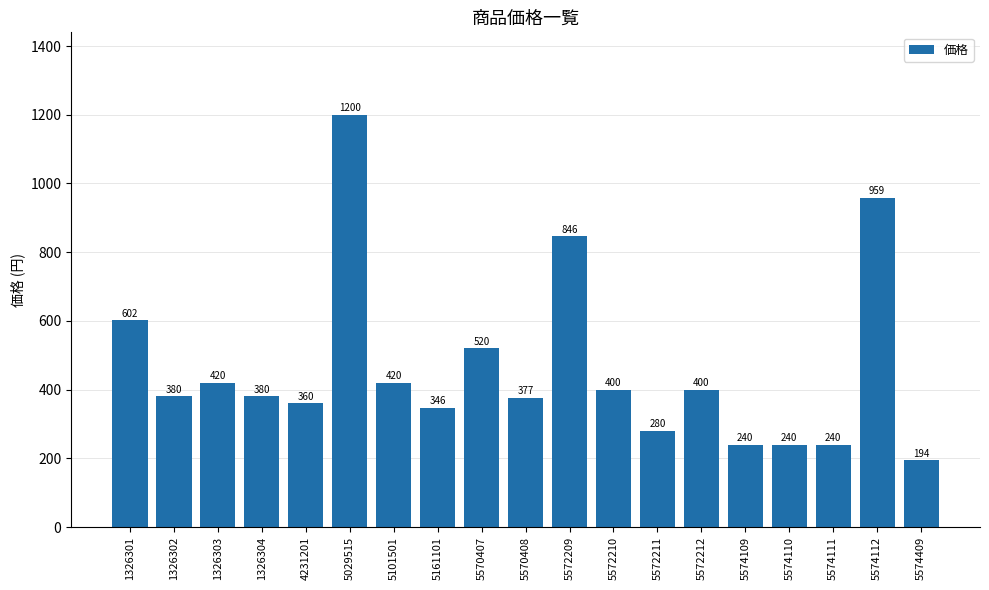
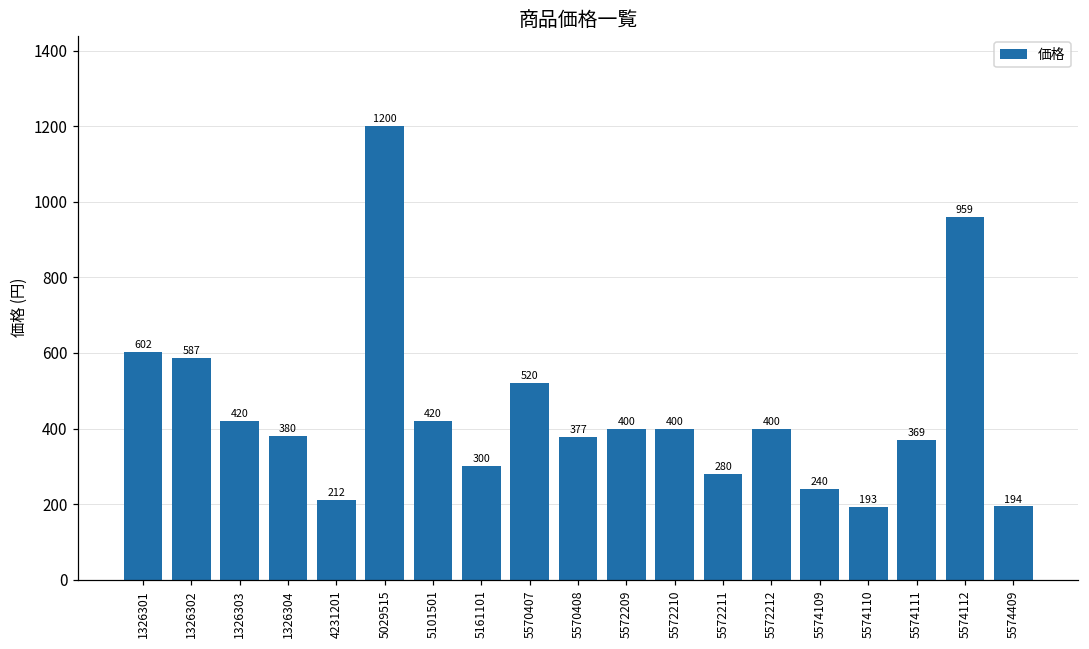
1326302: 380 -> 587
4231201: 360 -> 212
5161101: 346 -> 300
5572209: 846 -> 400
5574110: 240 -> 193
5574111: 240 -> 369
